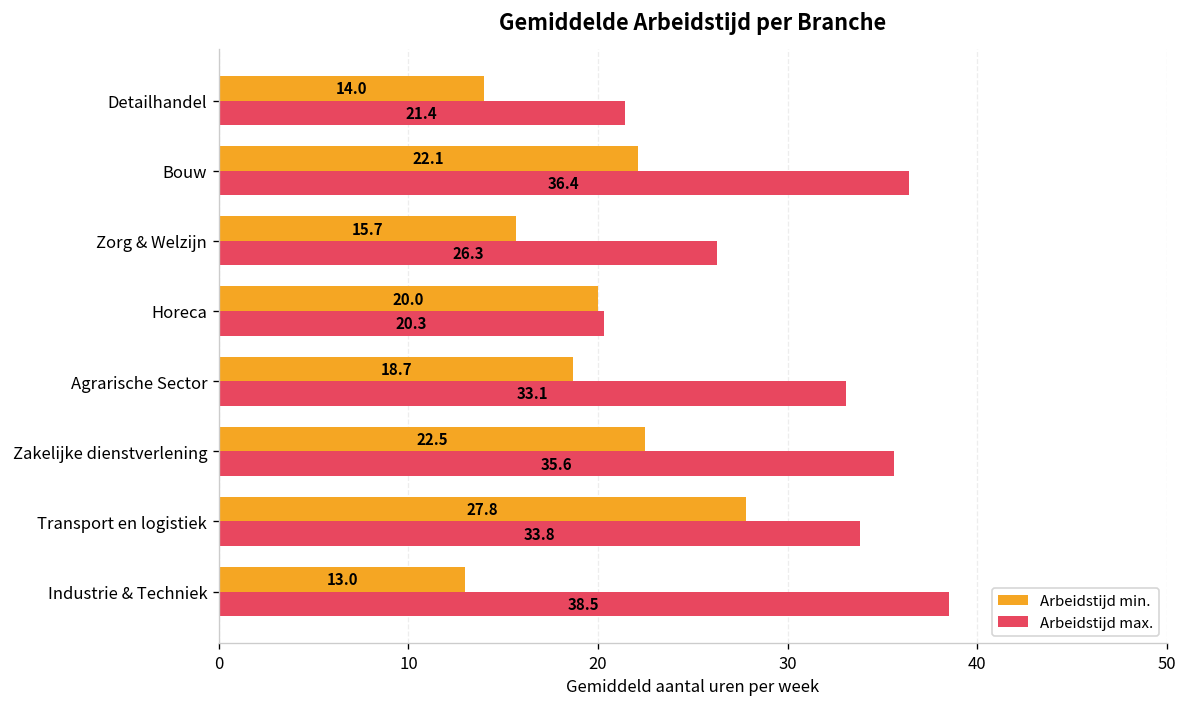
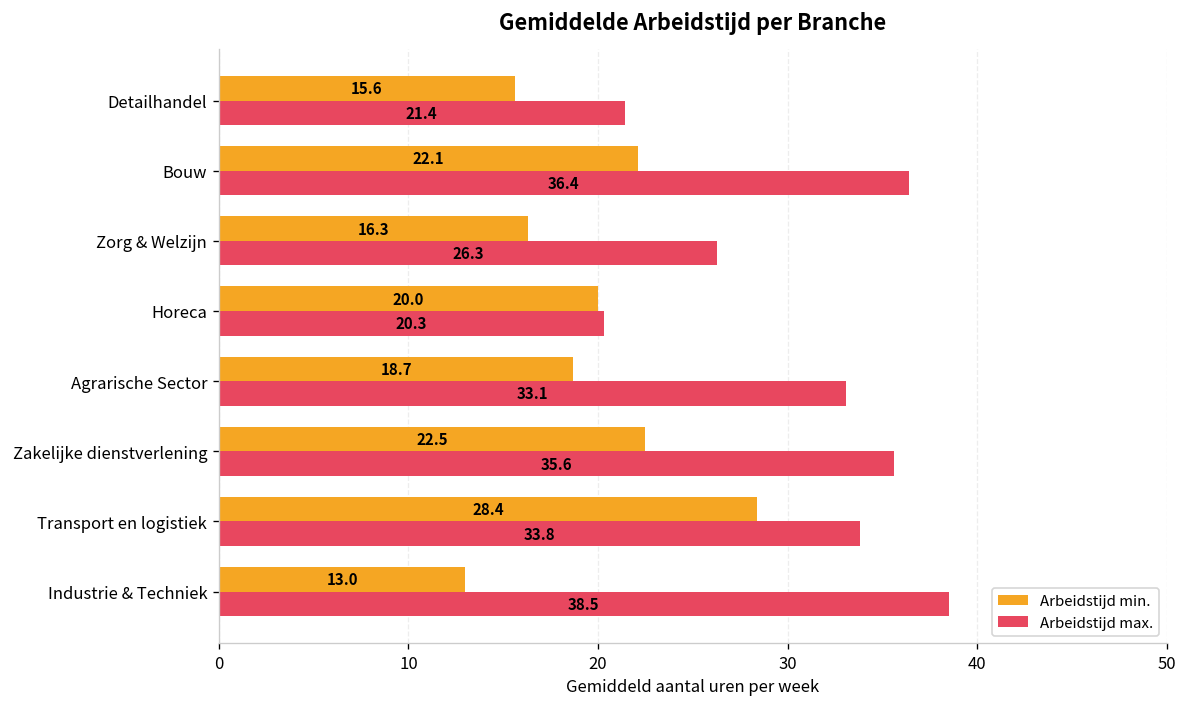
Arbeidstijd min., Detailhandel: 14.0 -> 15.6
Arbeidstijd min., Zorg & Welzijn: 15.7 -> 16.3
Arbeidstijd min., Transport en logistiek: 27.8 -> 28.4
